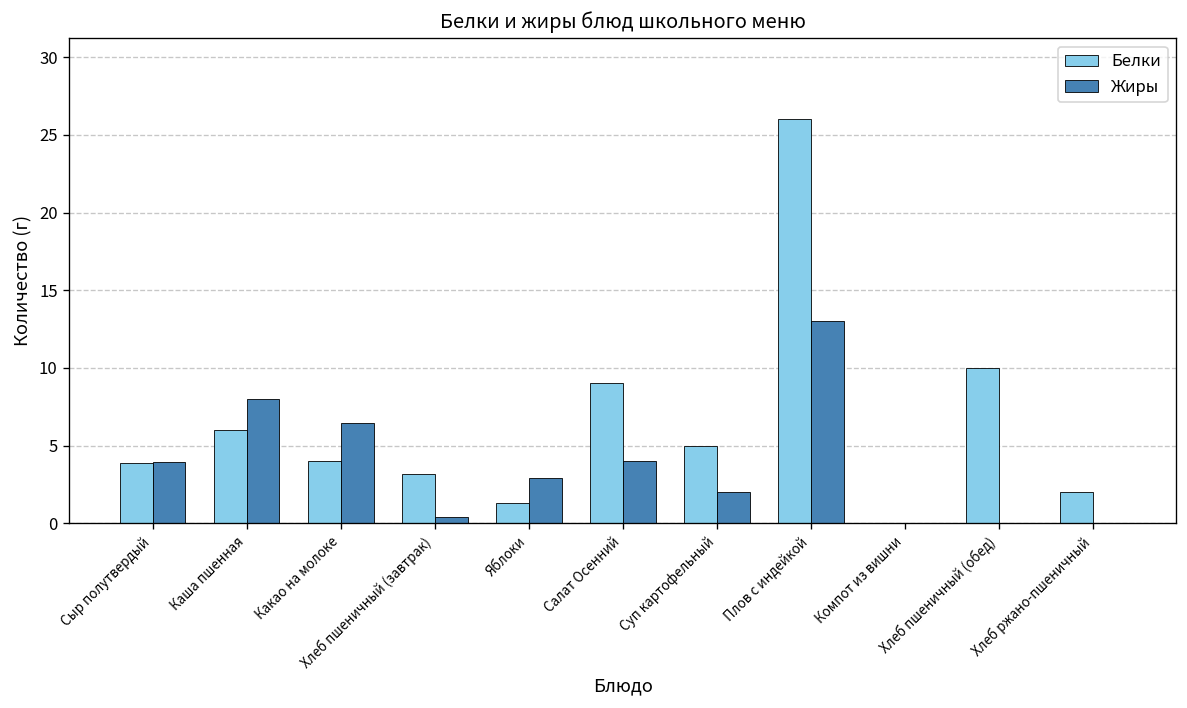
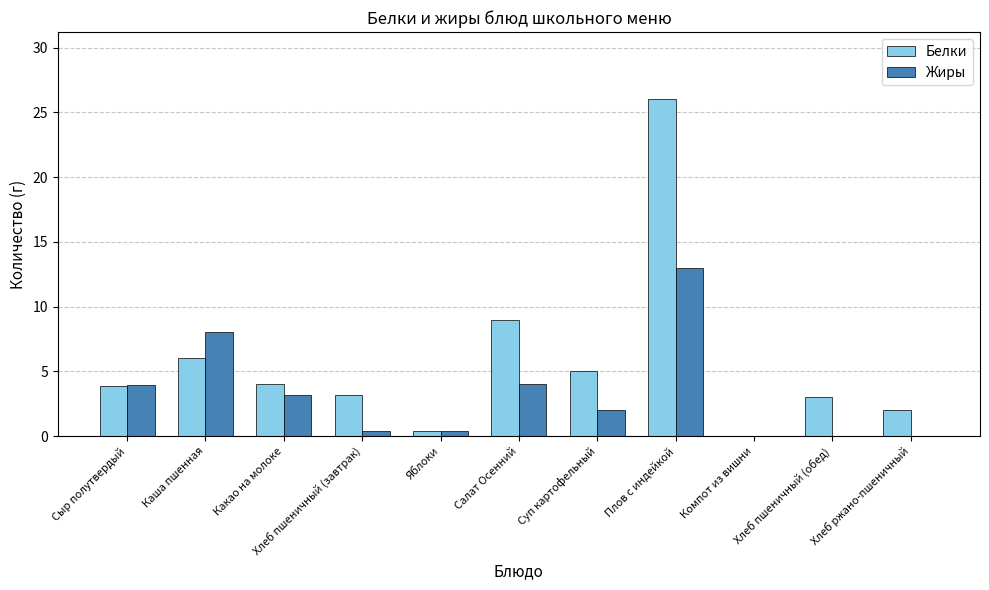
Жиры, Какао на молоке: 6.4 -> 3.2
Белки, Яблоки: 1.3 -> 0.4
Жиры, Яблоки: 2.9 -> 0.4
Белки, Хлеб пшеничный (обед): 10 -> 3
